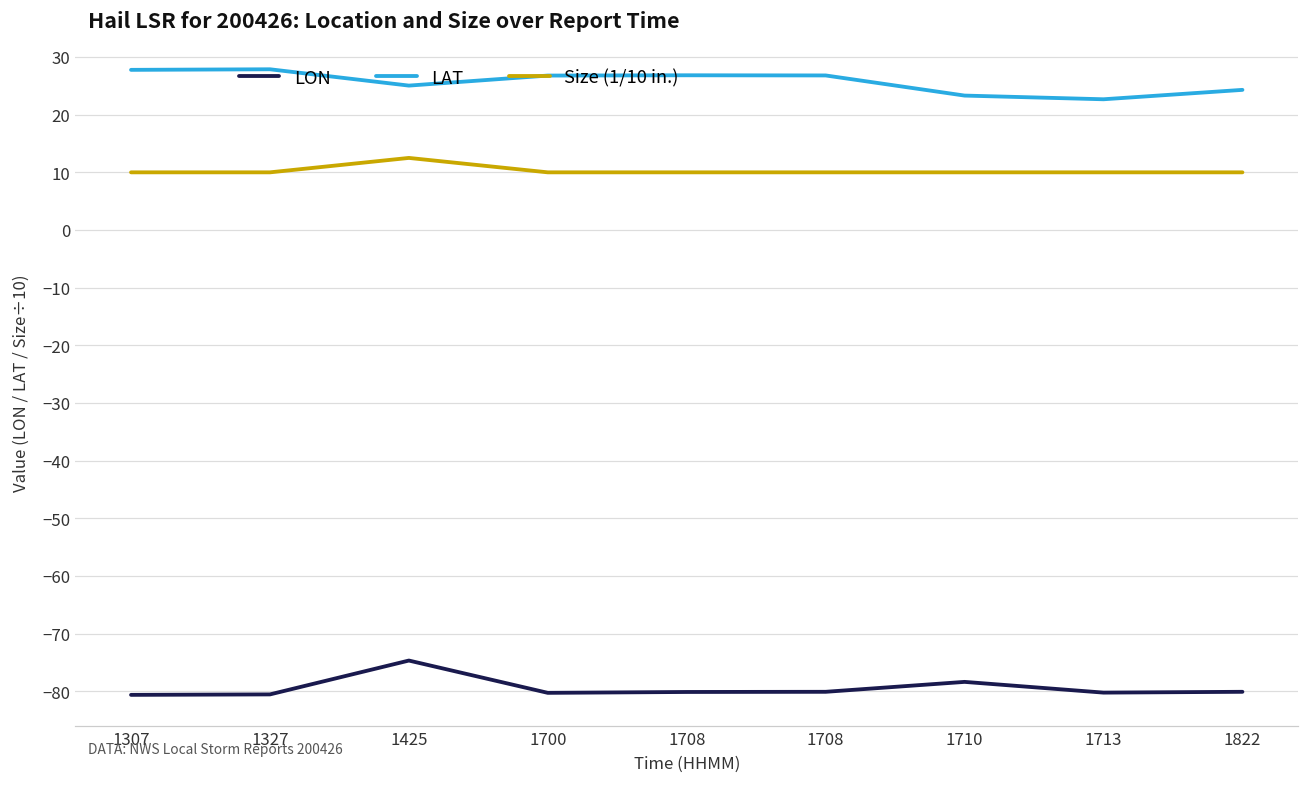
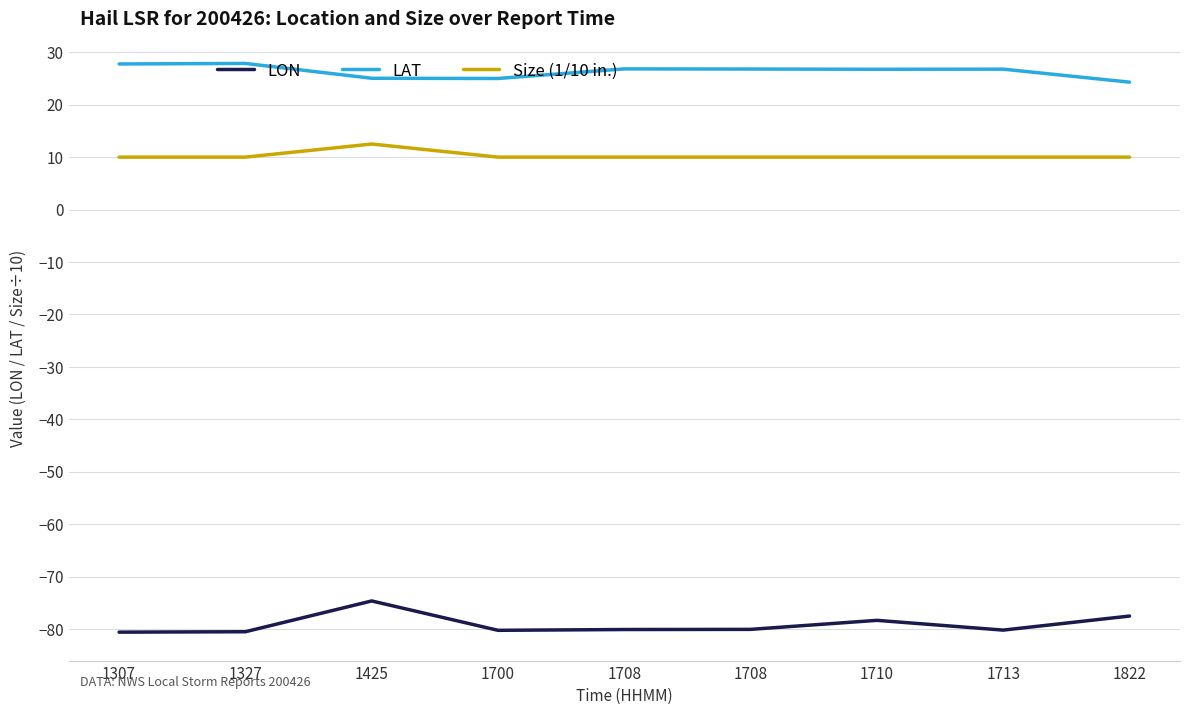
LAT, 1700: 27 -> 25
LAT, 1710: 23 -> 27
LAT, 1713: 23 -> 27
LON, 1822: -80 -> -78
